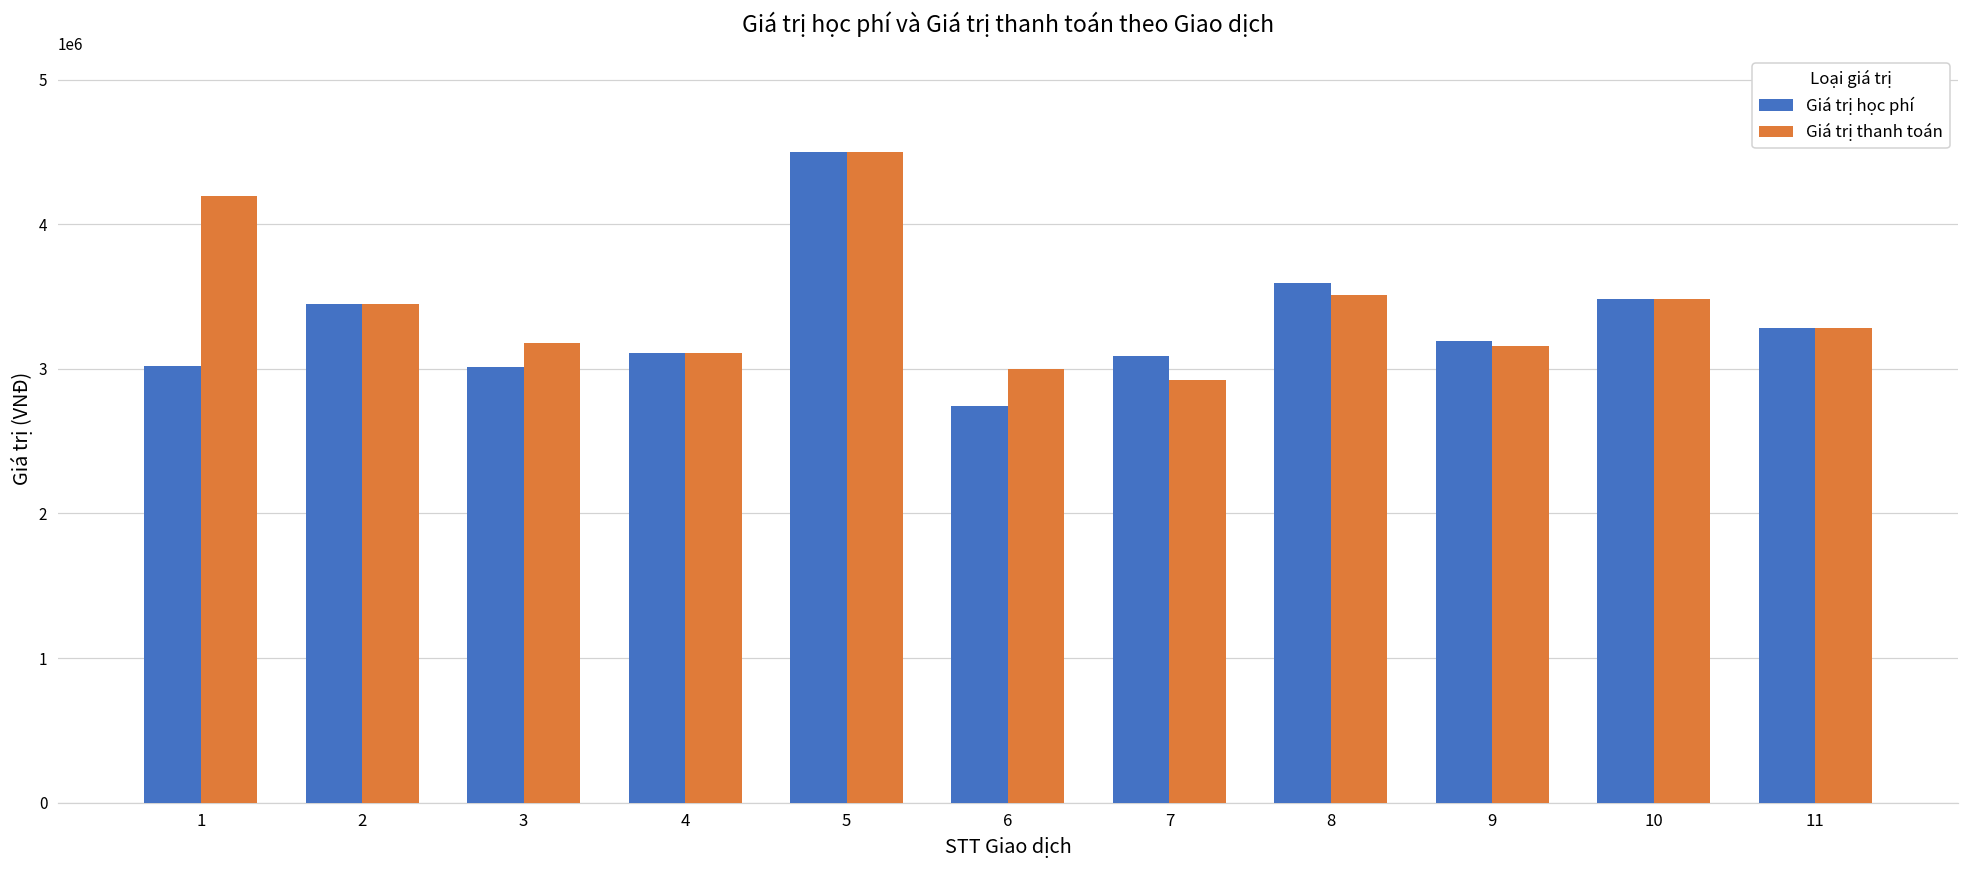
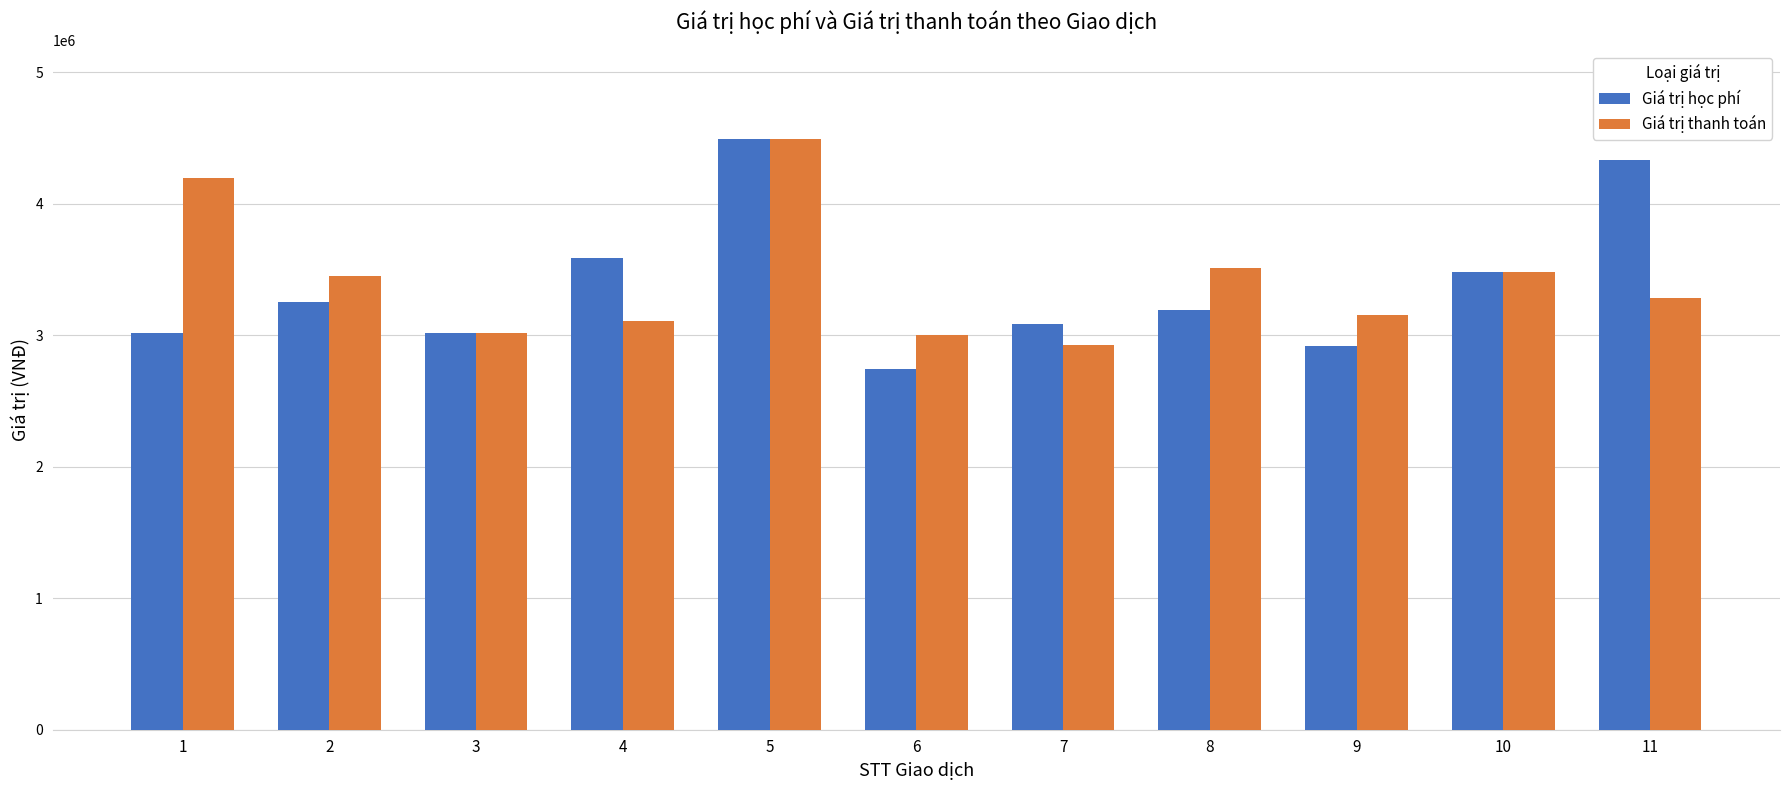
Giá trị học phí, 2: 3450000 -> 3250000
Giá trị thanh toán, 3: 3180000 -> 3020000
Giá trị học phí, 4: 3110000 -> 3590000
Giá trị học phí, 8: 3590000 -> 3190000
Giá trị học phí, 9: 3200000 -> 2920000
Giá trị học phí, 11: 3280000 -> 4330000
